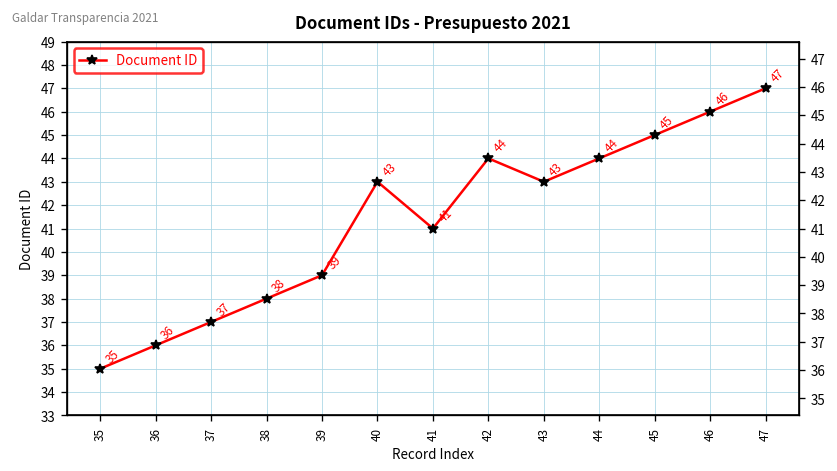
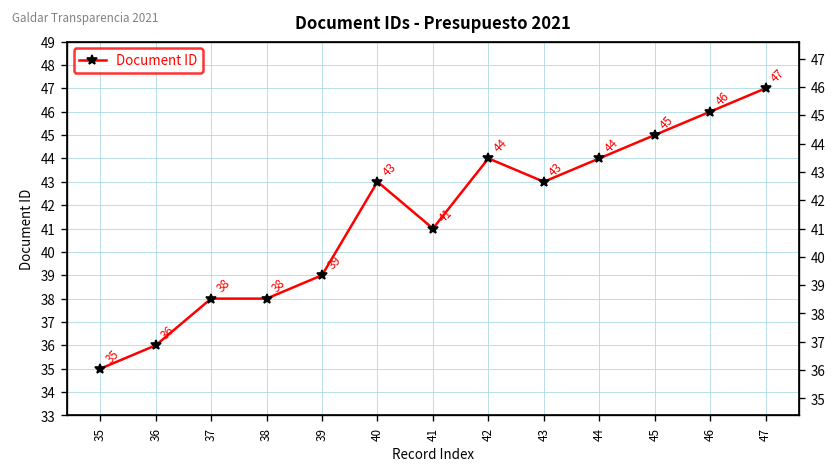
37: 37 -> 38
